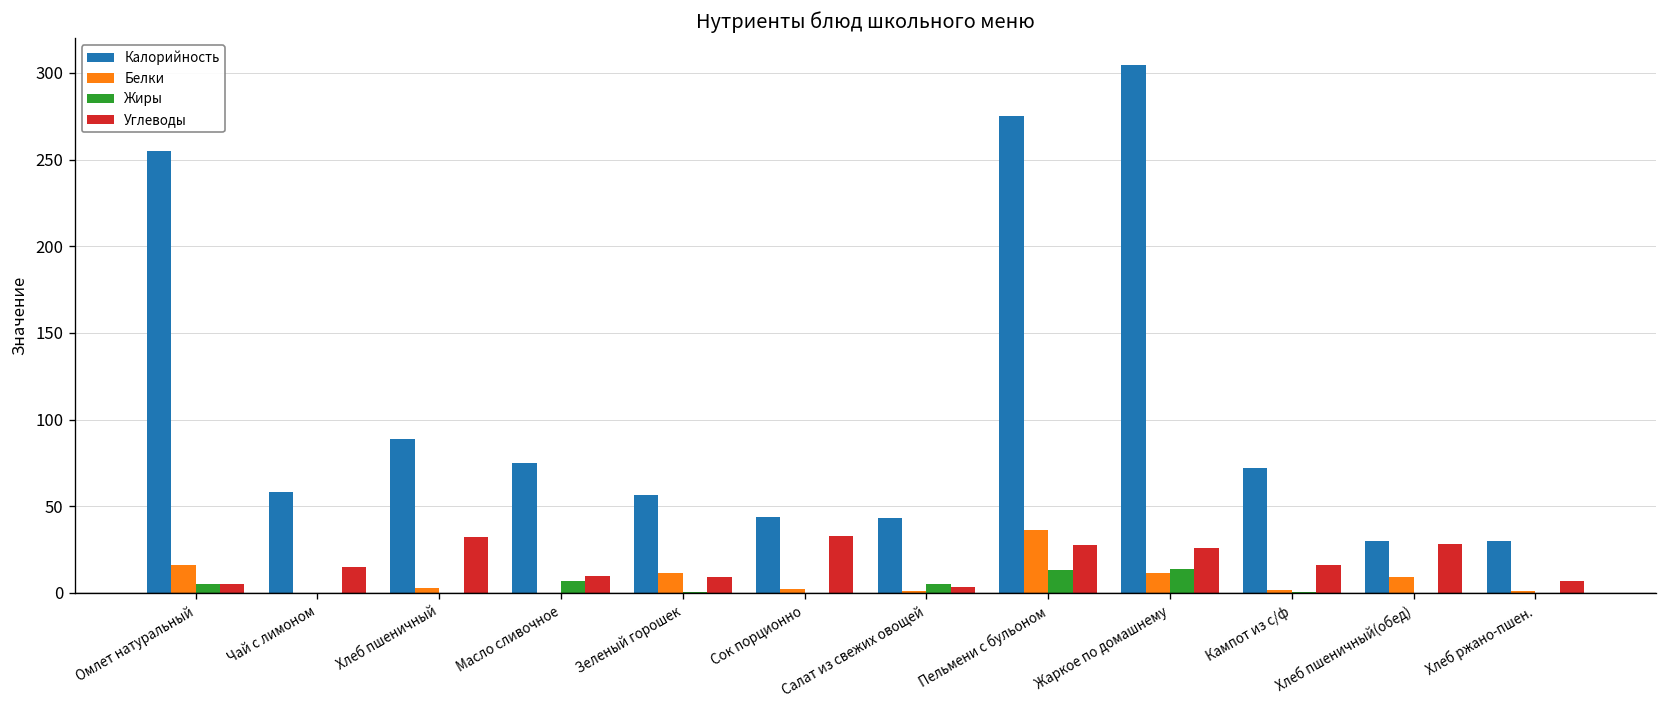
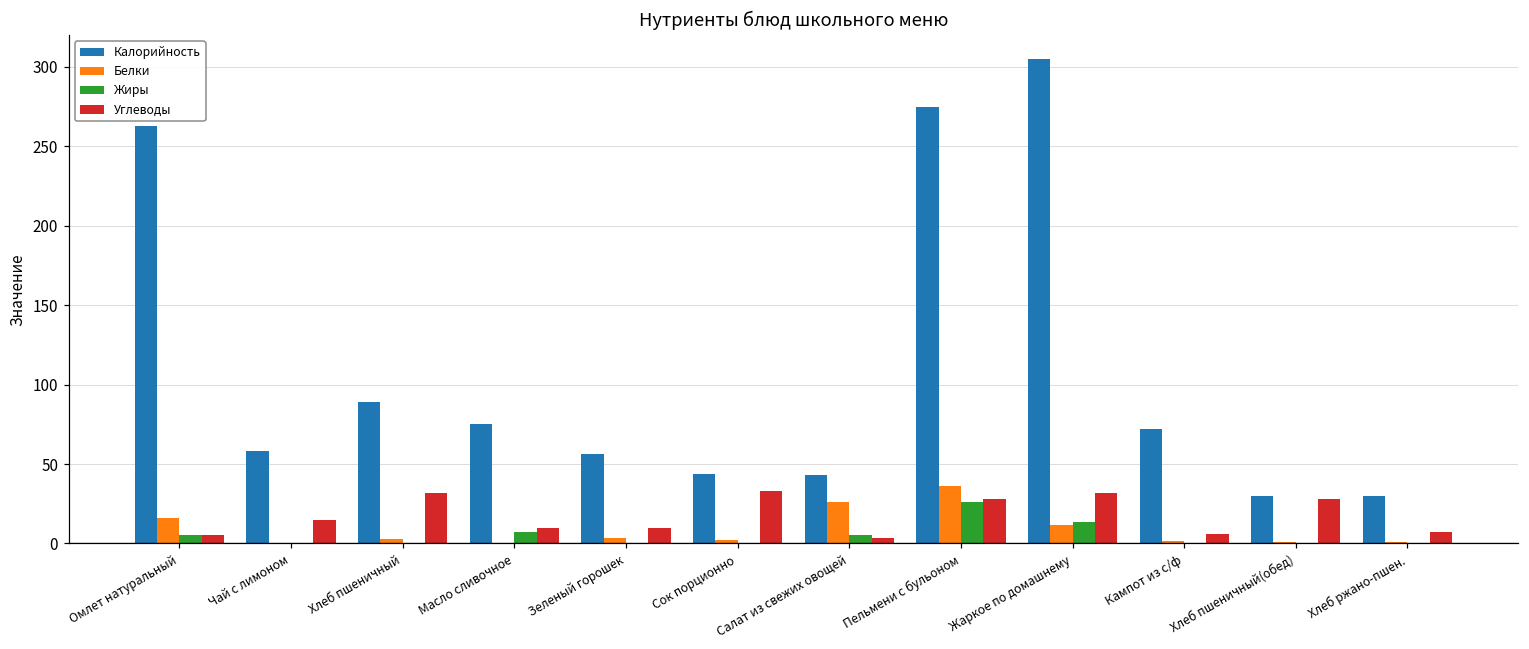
Калорийность, Омлет натуральный: 255 -> 263
Белки, Зеленый горошек: 11 -> 3
Белки, Салат из свежих овощей: 1 -> 26
Жиры, Пельмени с бульоном: 13 -> 26
Углеводы, Жаркое по домашнему: 26 -> 32
Углеводы, Кампот из с/ф: 16 -> 6
Белки, Хлеб пшеничный(обед): 9 -> 1
